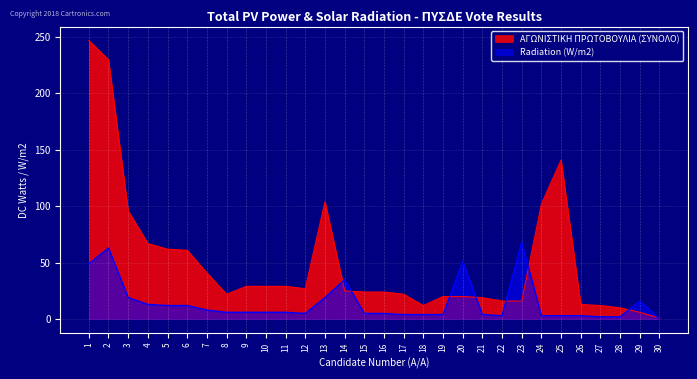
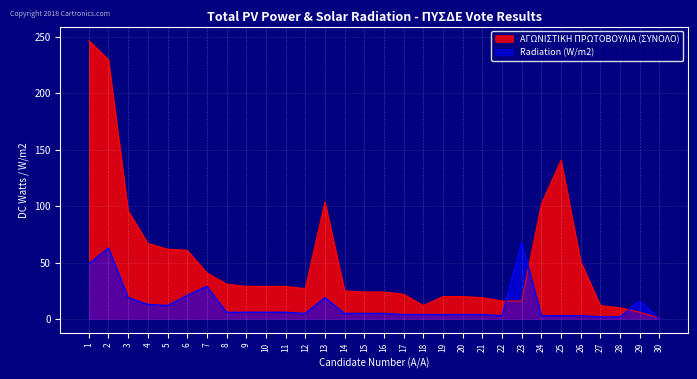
Radiation (W/m2), 6: 12 -> 21
Radiation (W/m2), 7: 8 -> 29
ΑΓΩΝΙΣΤΙΚΗ ΠΡΩΤΟΒΟΥΛΙΑ (ΣΥΝΟΛΟ), 8: 22 -> 31
Radiation (W/m2), 14: 35 -> 5
Radiation (W/m2), 20: 51 -> 4
ΑΓΩΝΙΣΤΙΚΗ ΠΡΩΤΟΒΟΥΛΙΑ (ΣΥΝΟΛΟ), 26: 13 -> 51
